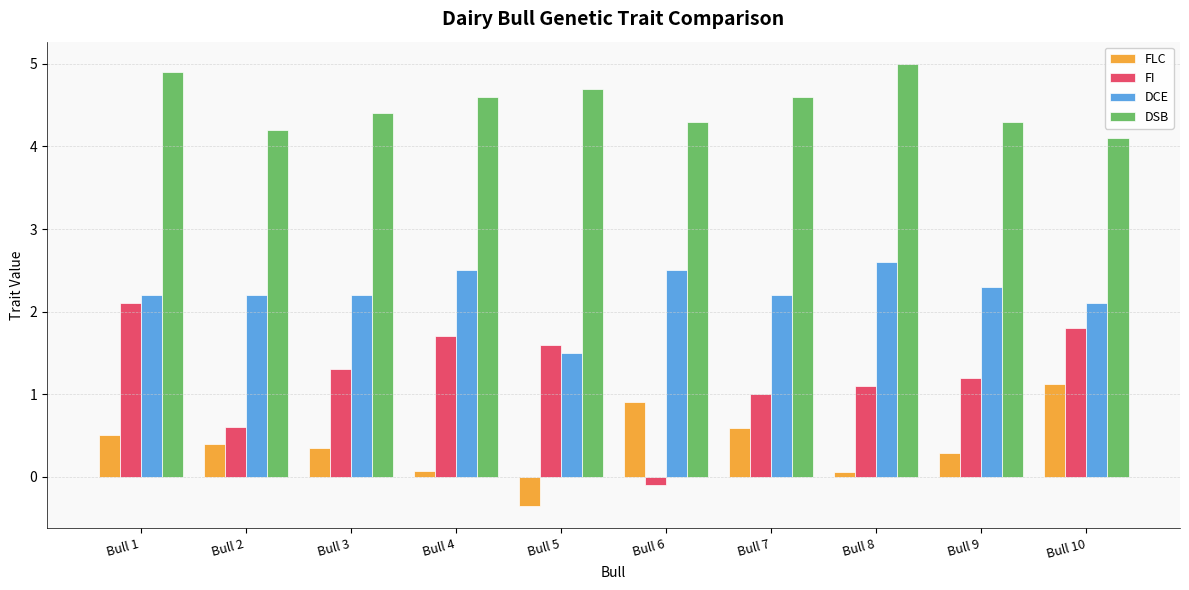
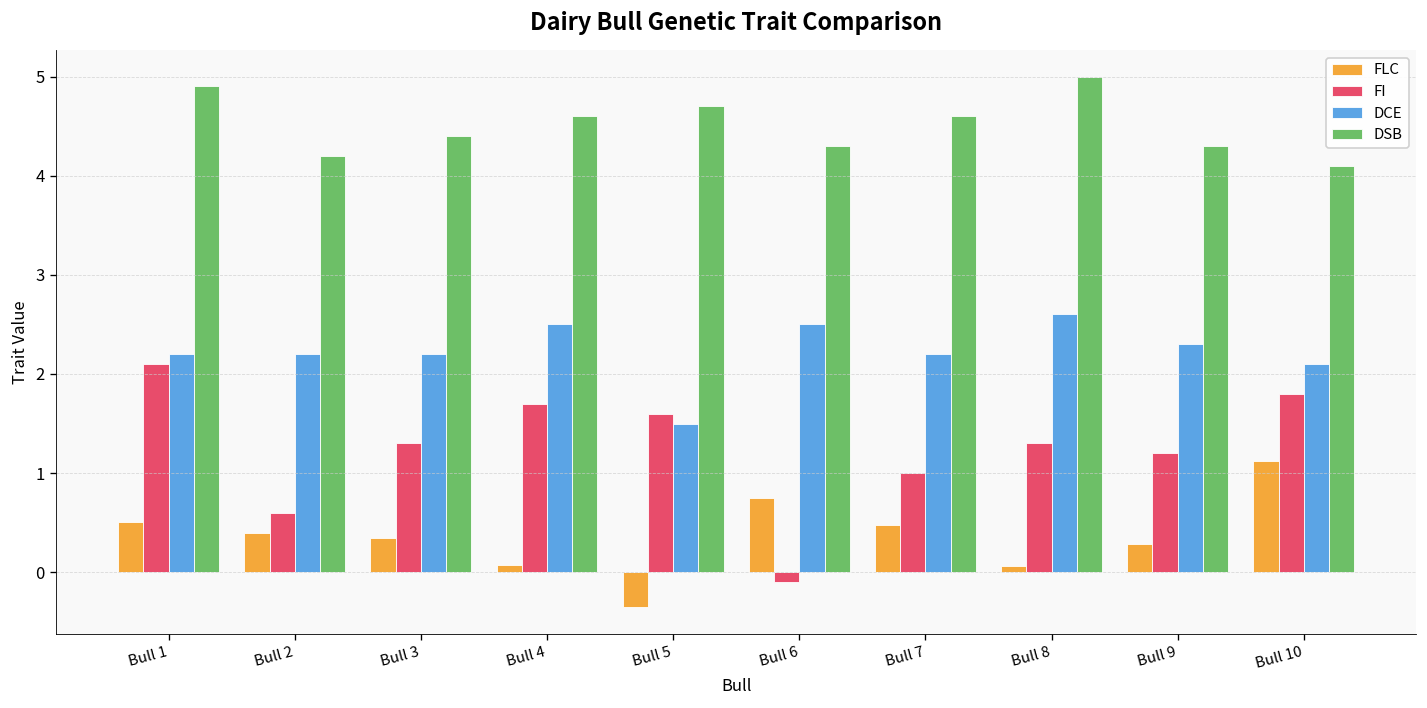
FLC, Bull 6: 0.9 -> 0.8
FLC, Bull 7: 0.6 -> 0.5
FI, Bull 8: 1.1 -> 1.3
